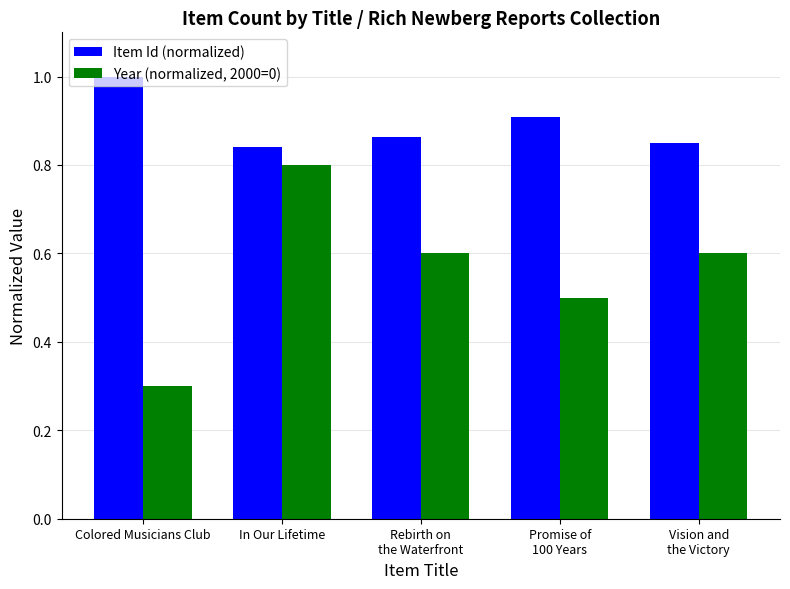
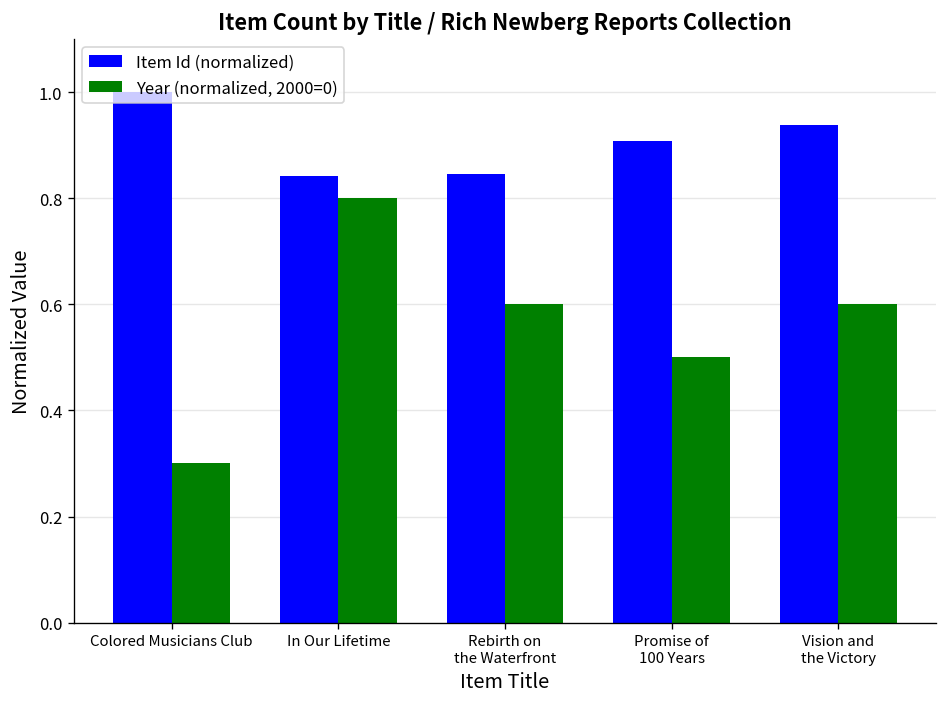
Item Id (normalized), Rebirth on the Waterfront: 0.86 -> 0.85
Item Id (normalized), Vision and the Victory: 0.85 -> 0.94
